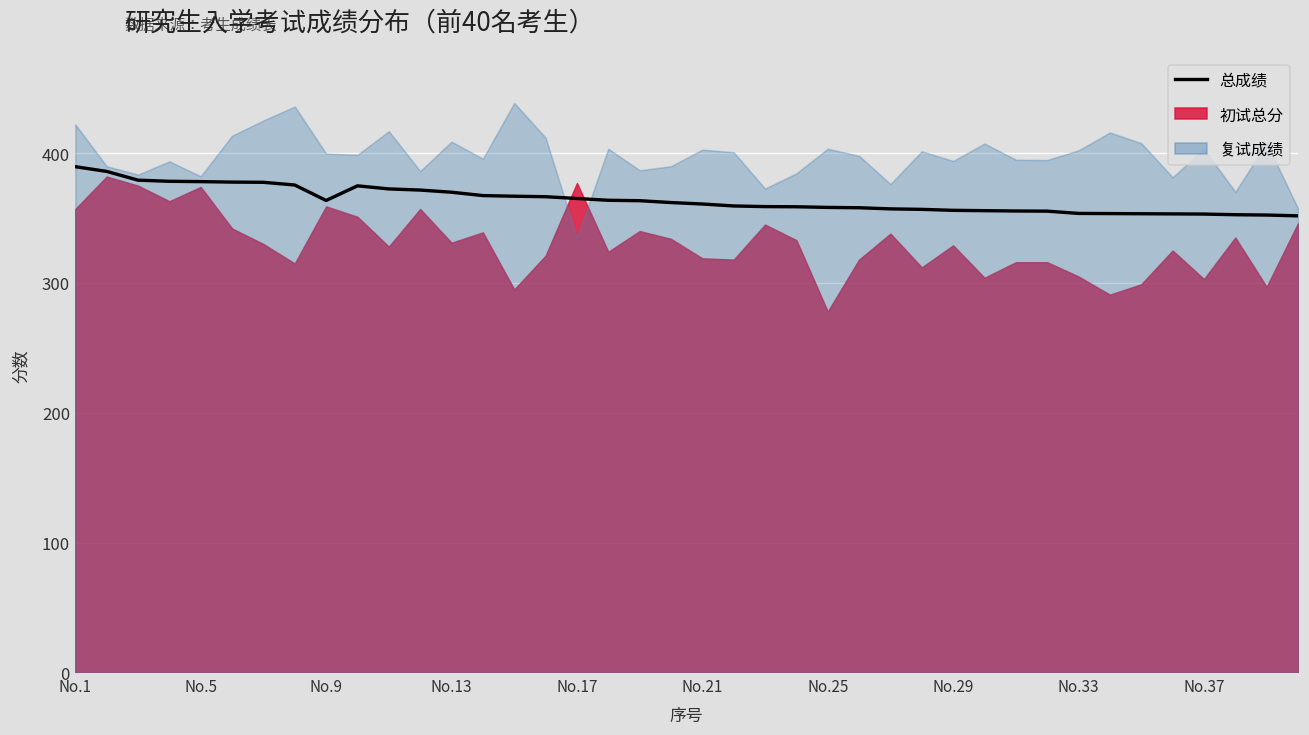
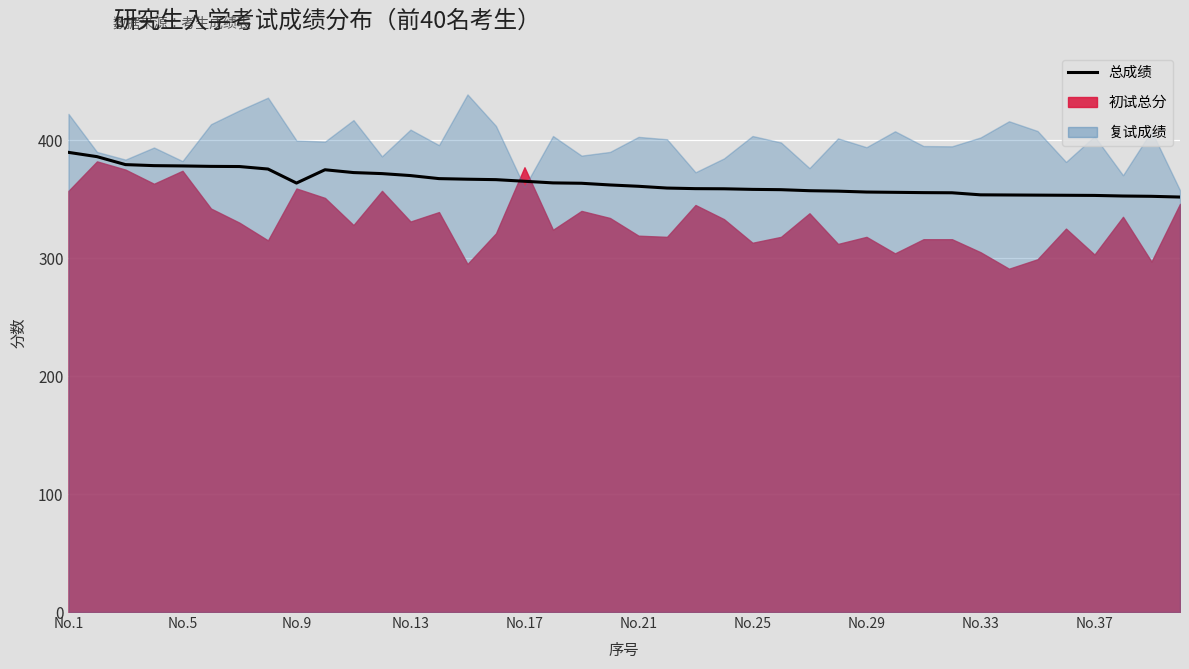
复试成绩, No.17: 335 -> 360
初试总分, No.25: 278 -> 313
初试总分, No.29: 329 -> 318
